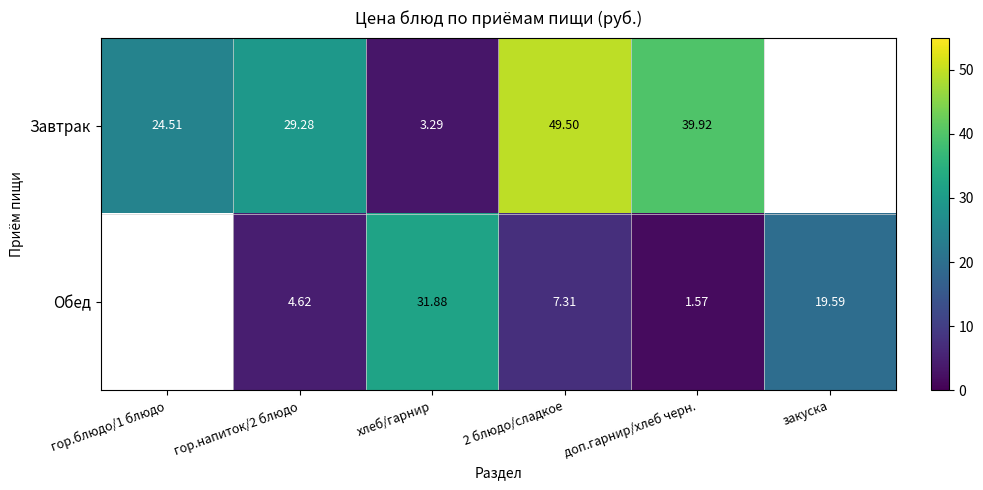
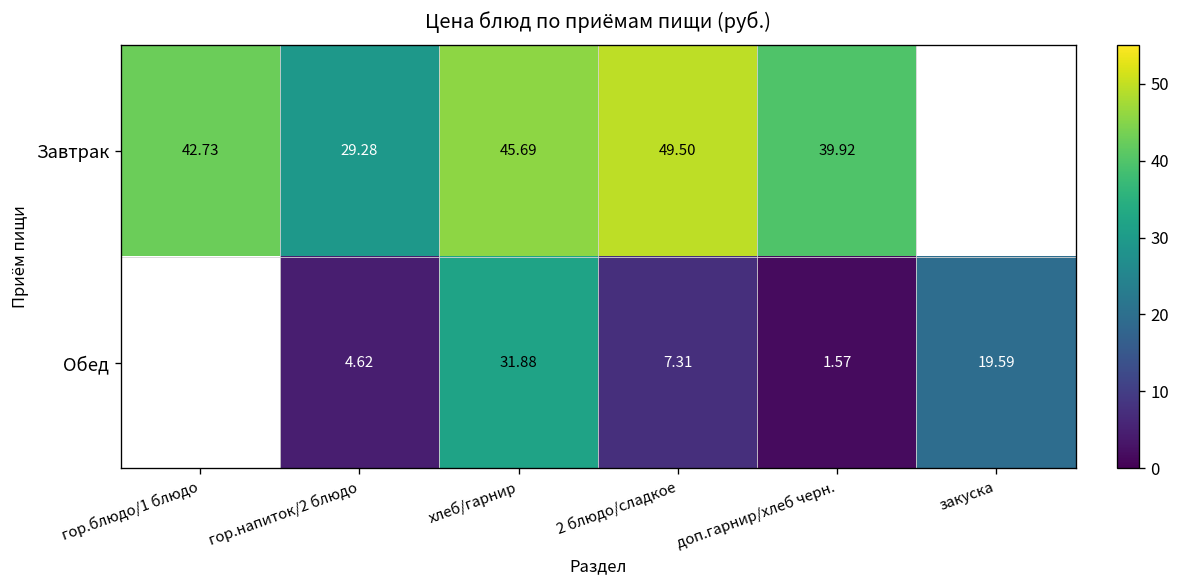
Завтрак, гор.блюдо/1 блюдо: 24.51 -> 42.73
Завтрак, хлеб/гарнир: 3.29 -> 45.69
